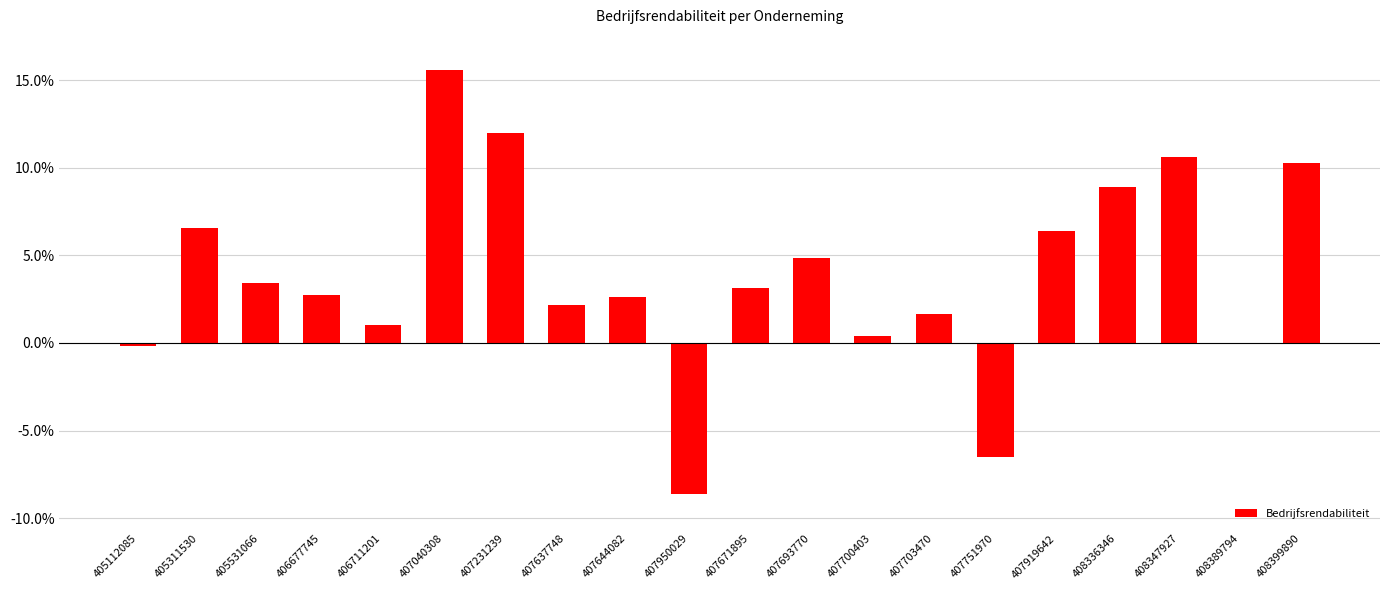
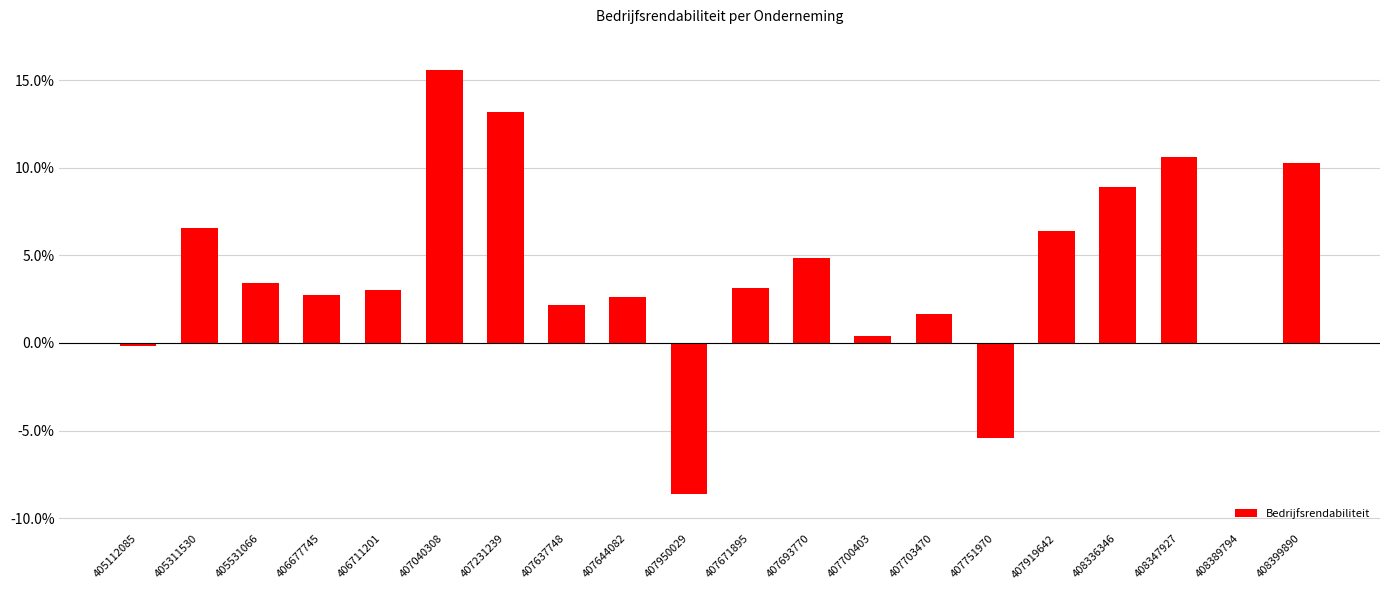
406711201: 1.0% -> 3.0%
407231239: 12.0% -> 13.2%
407751970: -6.5% -> -5.4%
